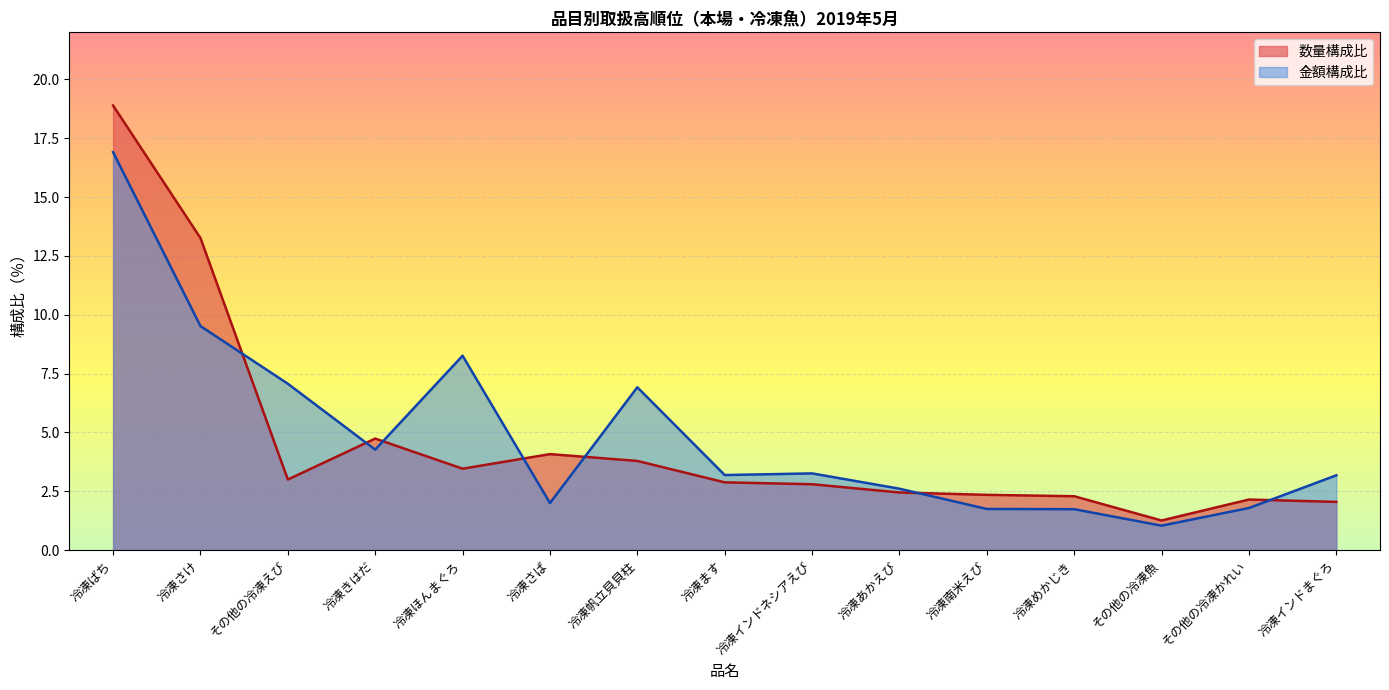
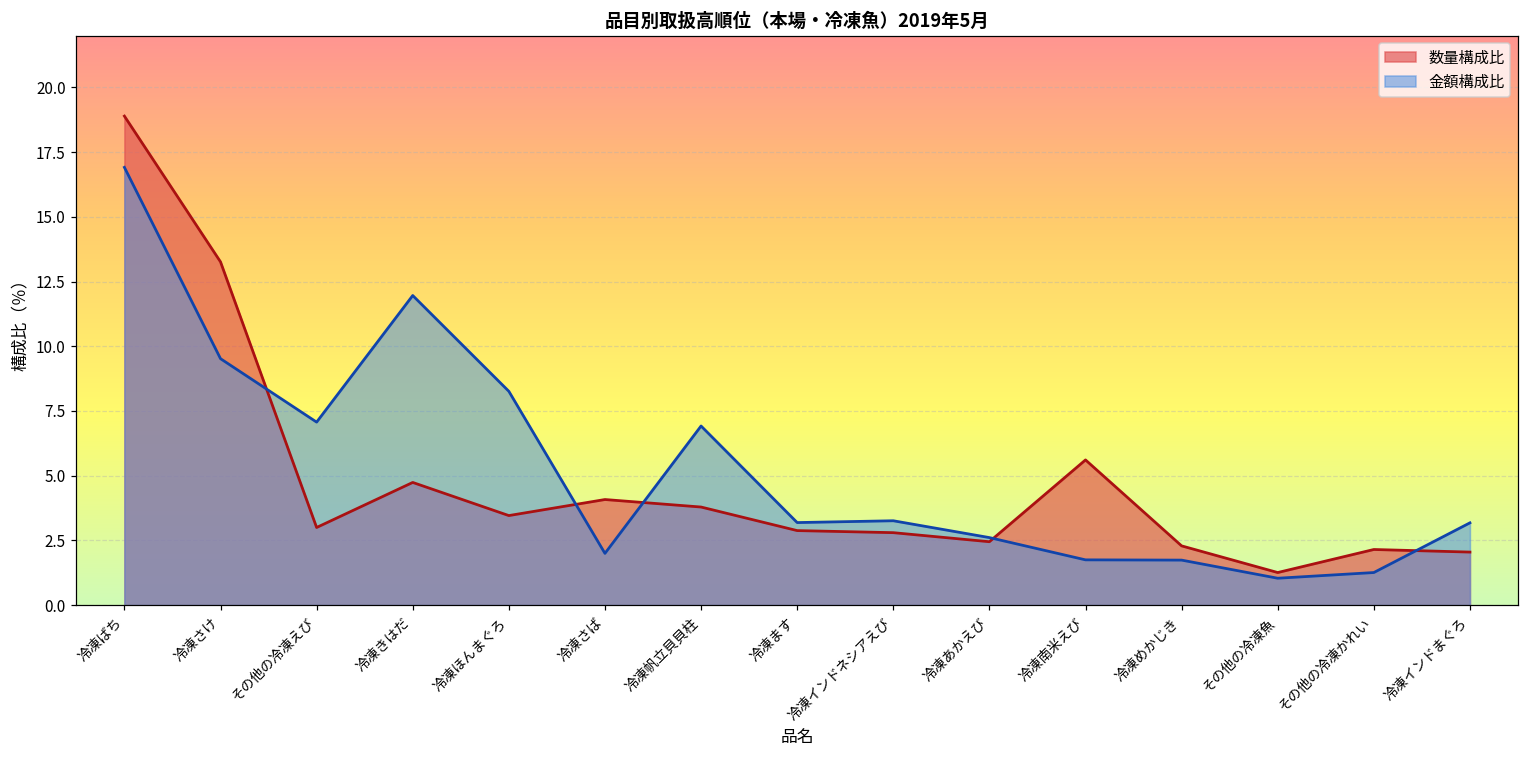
金額構成比, 冷凍きはだ: 4.3 -> 12.0
数量構成比, 冷凍南米えび: 2.4 -> 5.6
金額構成比, その他の冷凍かれい: 1.8 -> 1.3
